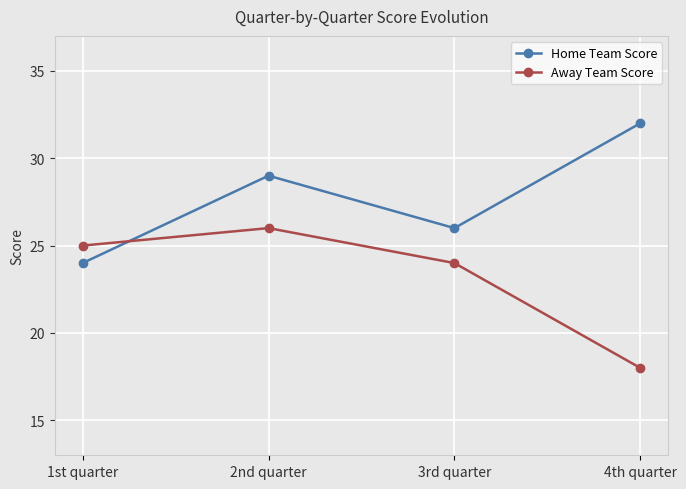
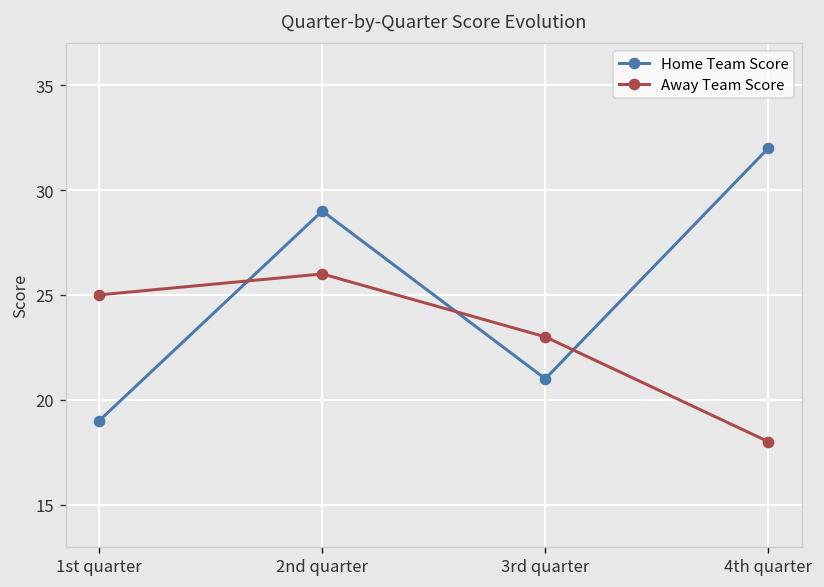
Home Team Score, 1st quarter: 24 -> 19
Home Team Score, 3rd quarter: 26 -> 21
Away Team Score, 3rd quarter: 24 -> 23
